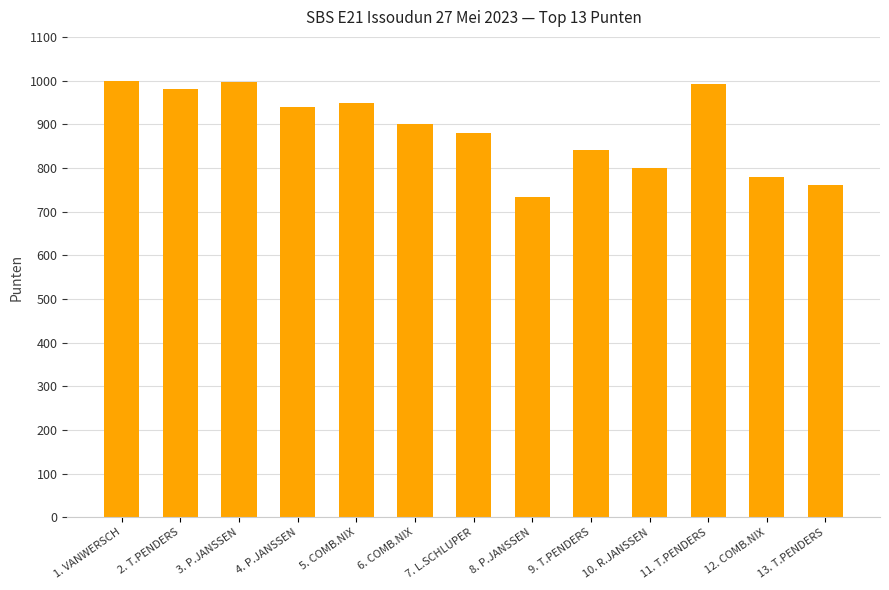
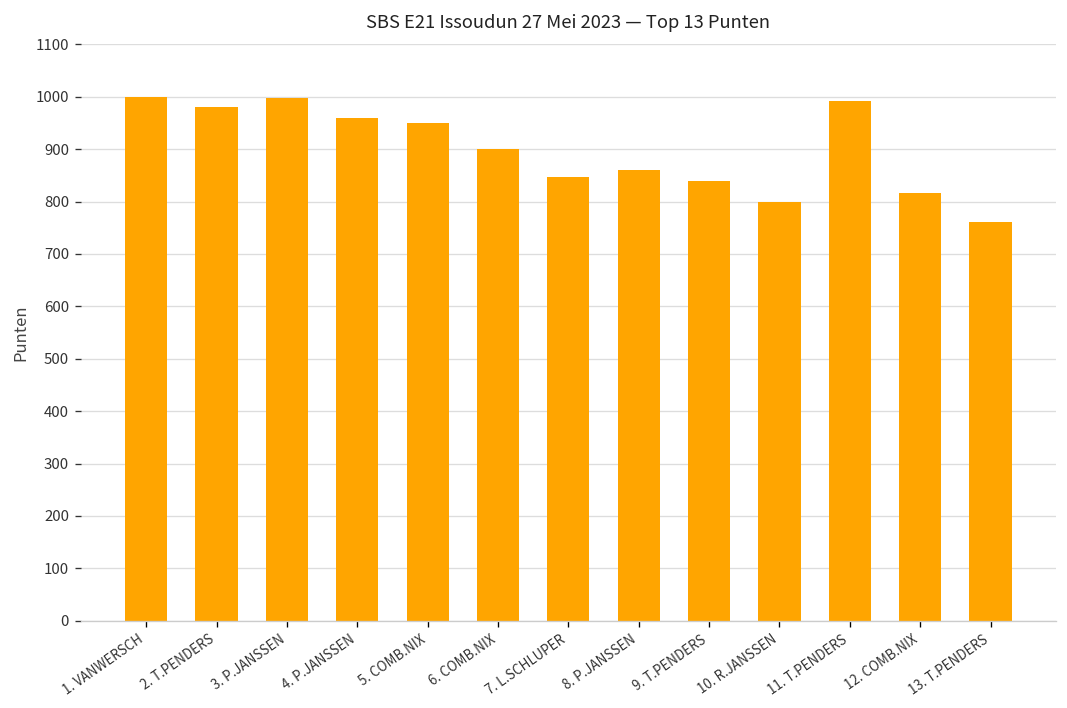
4. P.JANSSEN: 940 -> 960
7. L.SCHLUPER: 880 -> 850
8. P.JANSSEN: 730 -> 860
12. COMB.NIX: 780 -> 820
